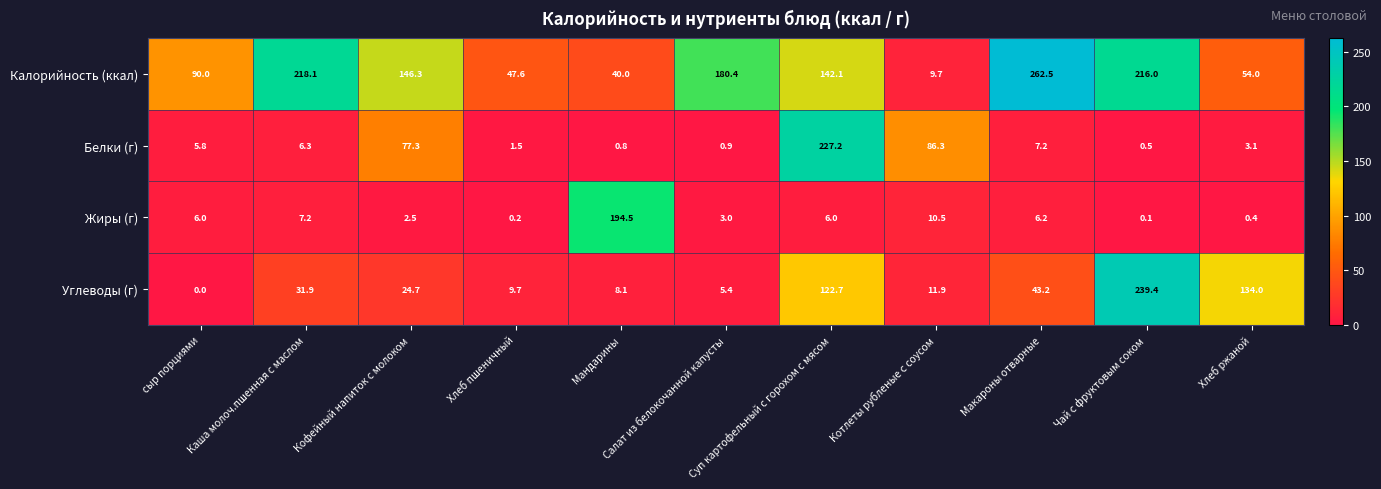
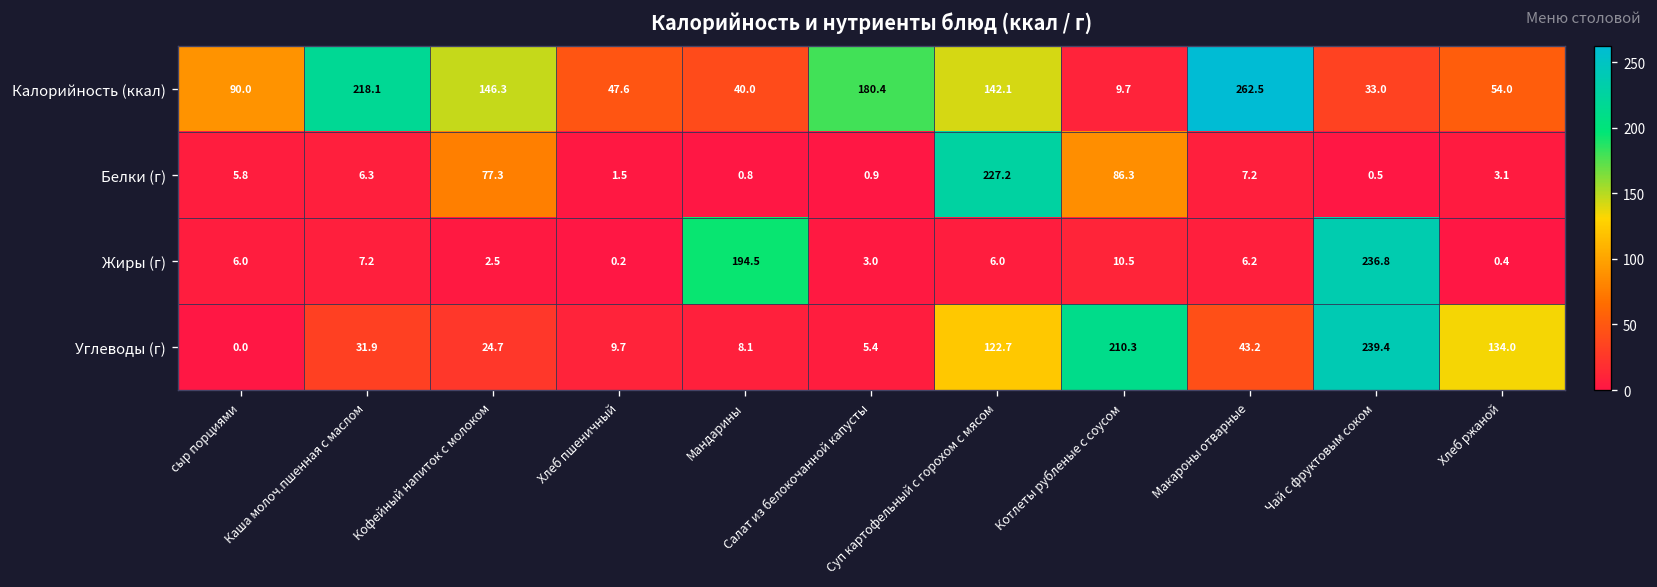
Калорийность (ккал), Чай с фруктовым соком: 216.0 -> 33.0
Жиры (г), Чай с фруктовым соком: 0.1 -> 236.8
Углеводы (г), Котлеты рубленые с соусом: 11.9 -> 210.3
